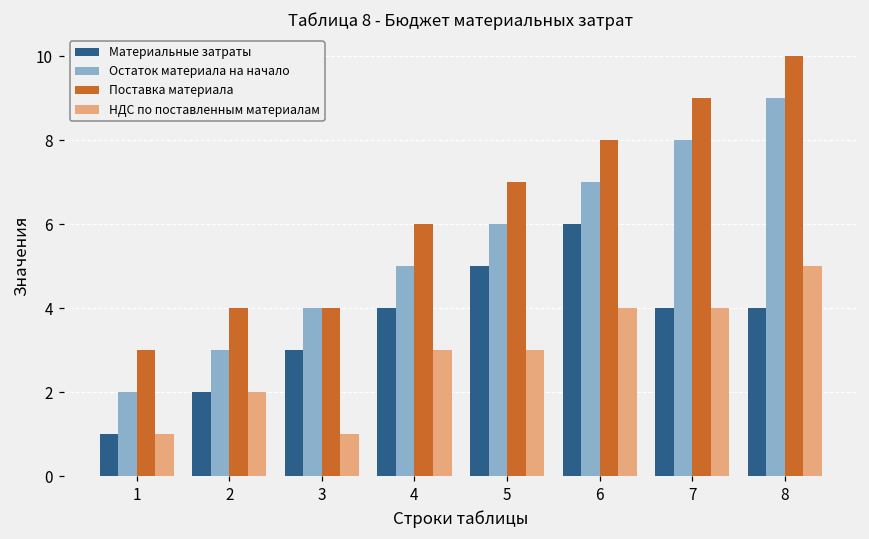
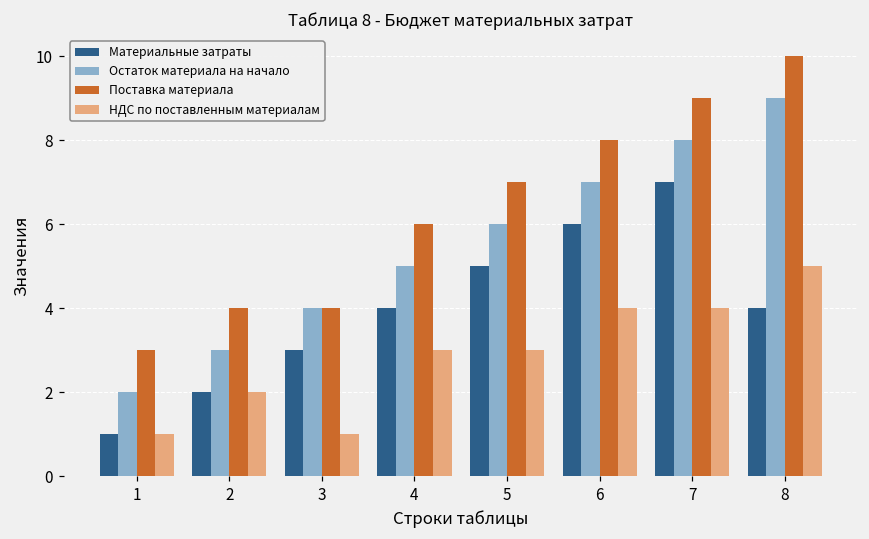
Материальные затраты, 7: 4 -> 7
